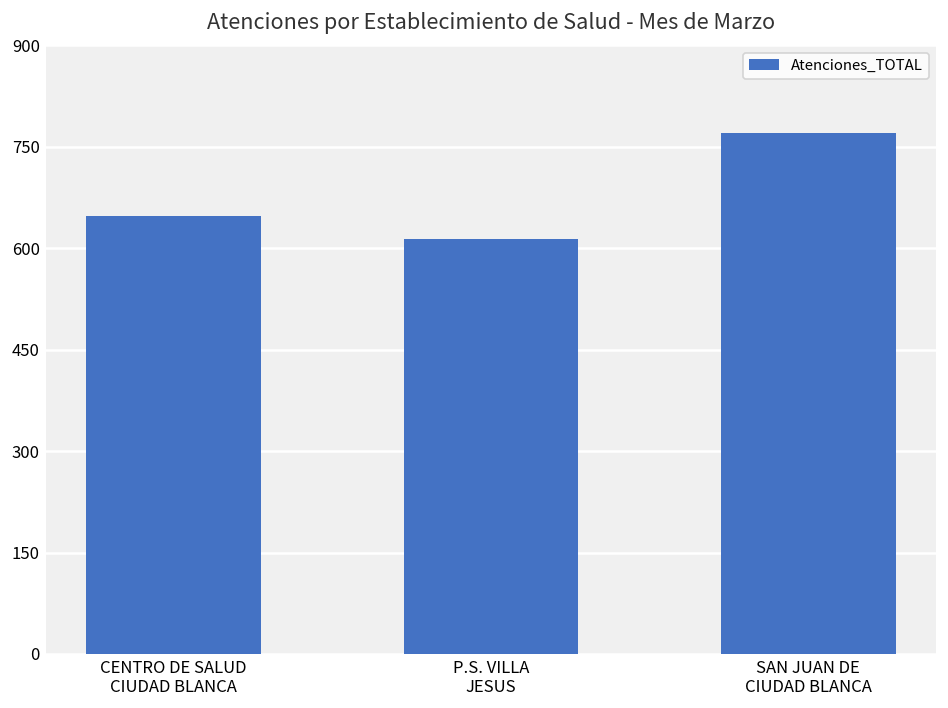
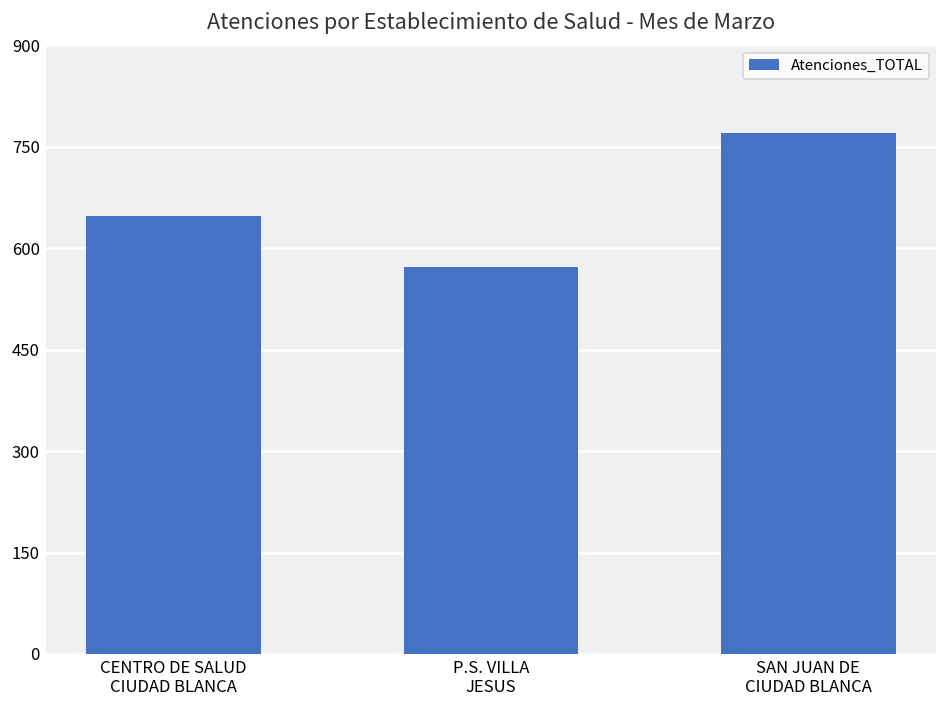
P.S. VILLA JESUS: 610 -> 570
